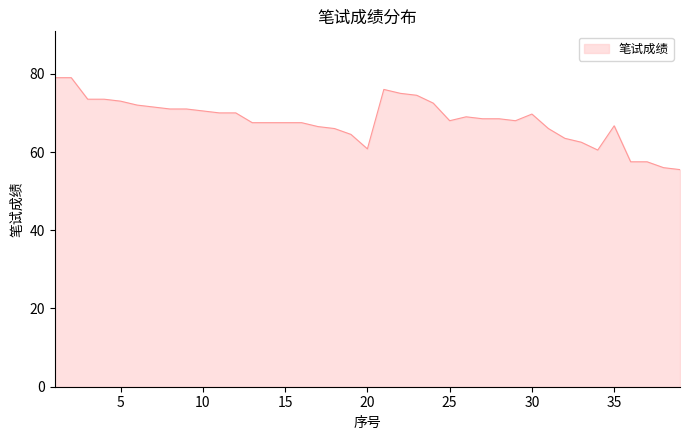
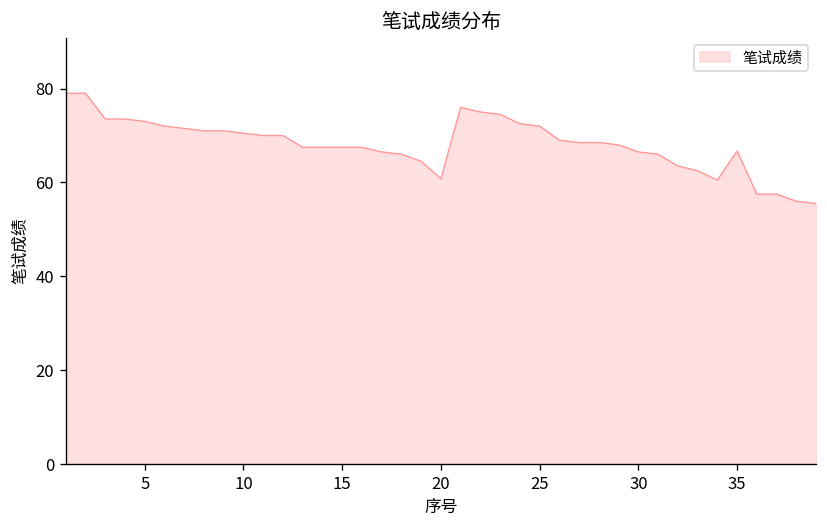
25: 68 -> 72
30: 70 -> 67
